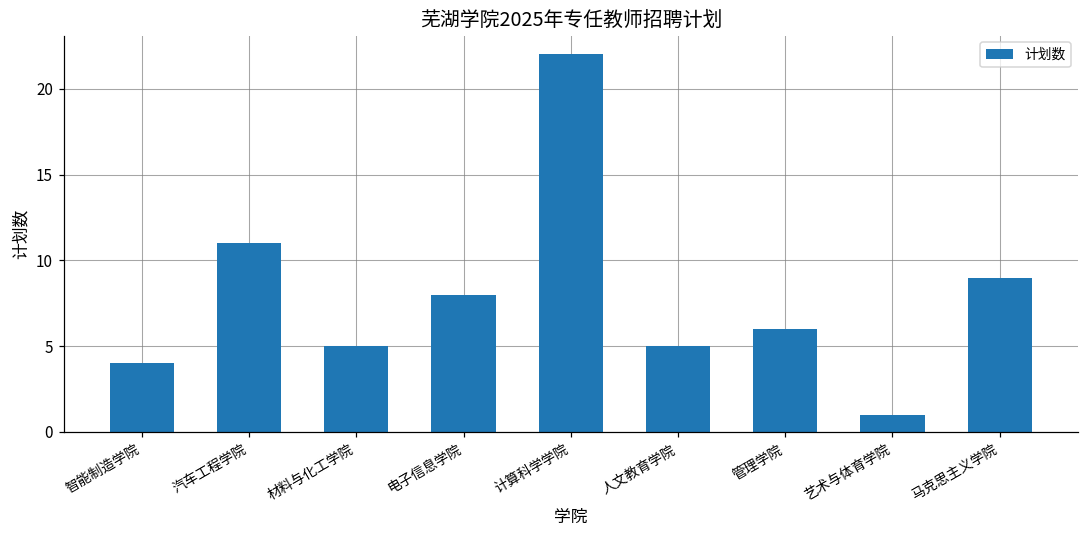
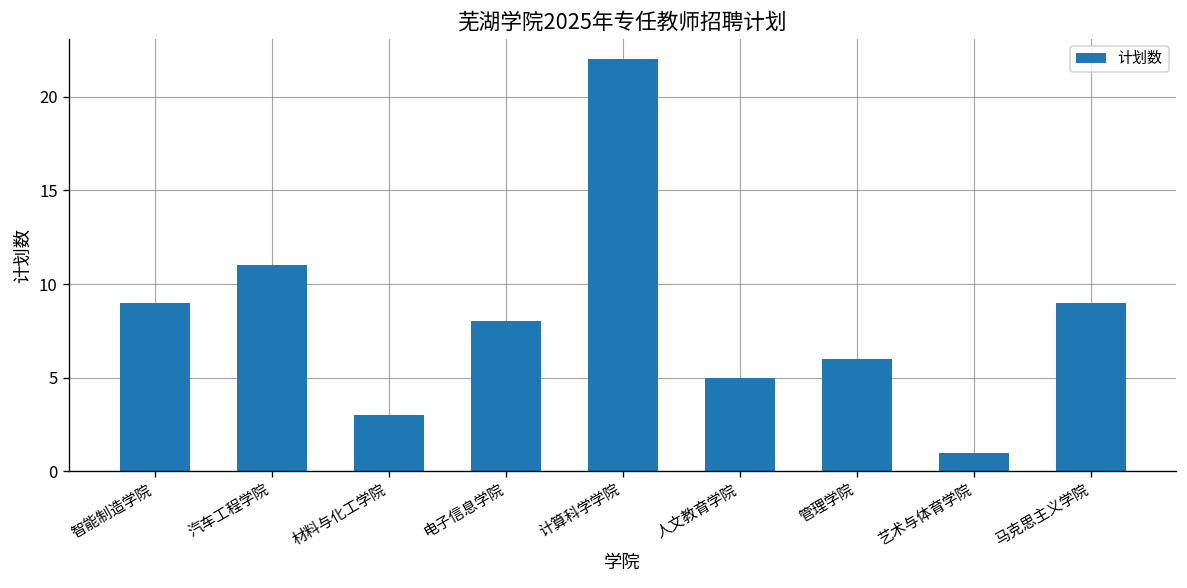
智能制造学院: 4 -> 9
材料与化工学院: 5 -> 3
